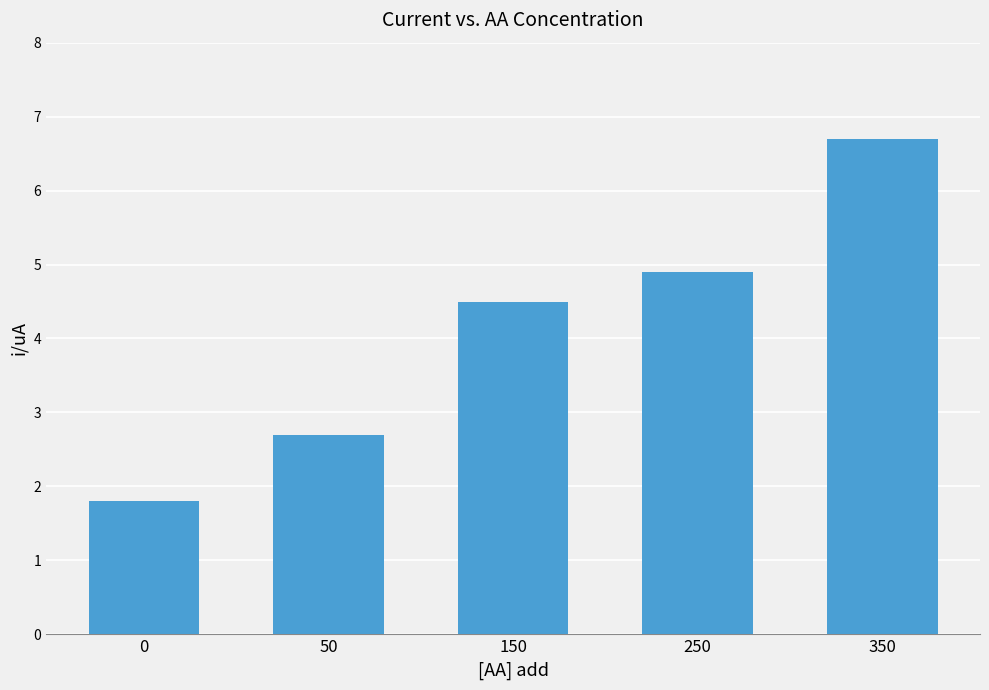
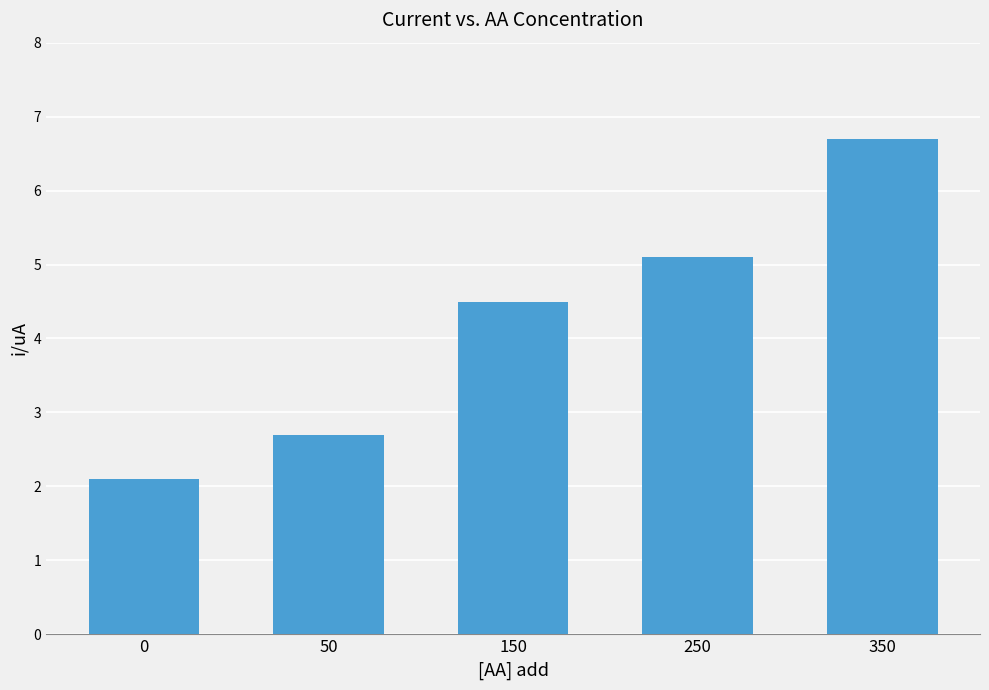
0: 1.8 -> 2.1
250: 4.9 -> 5.1
